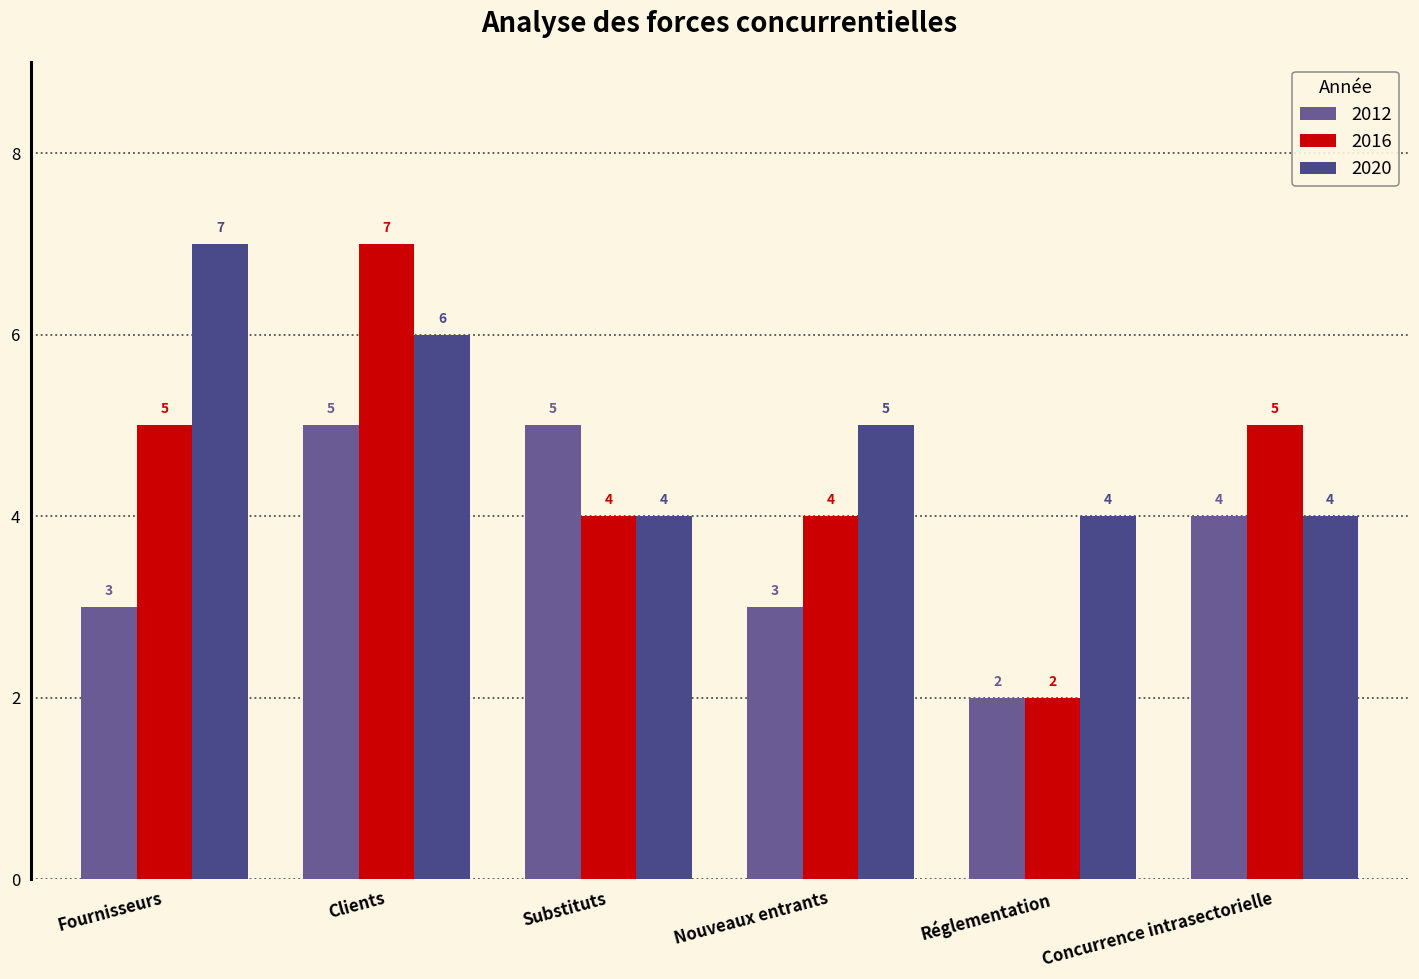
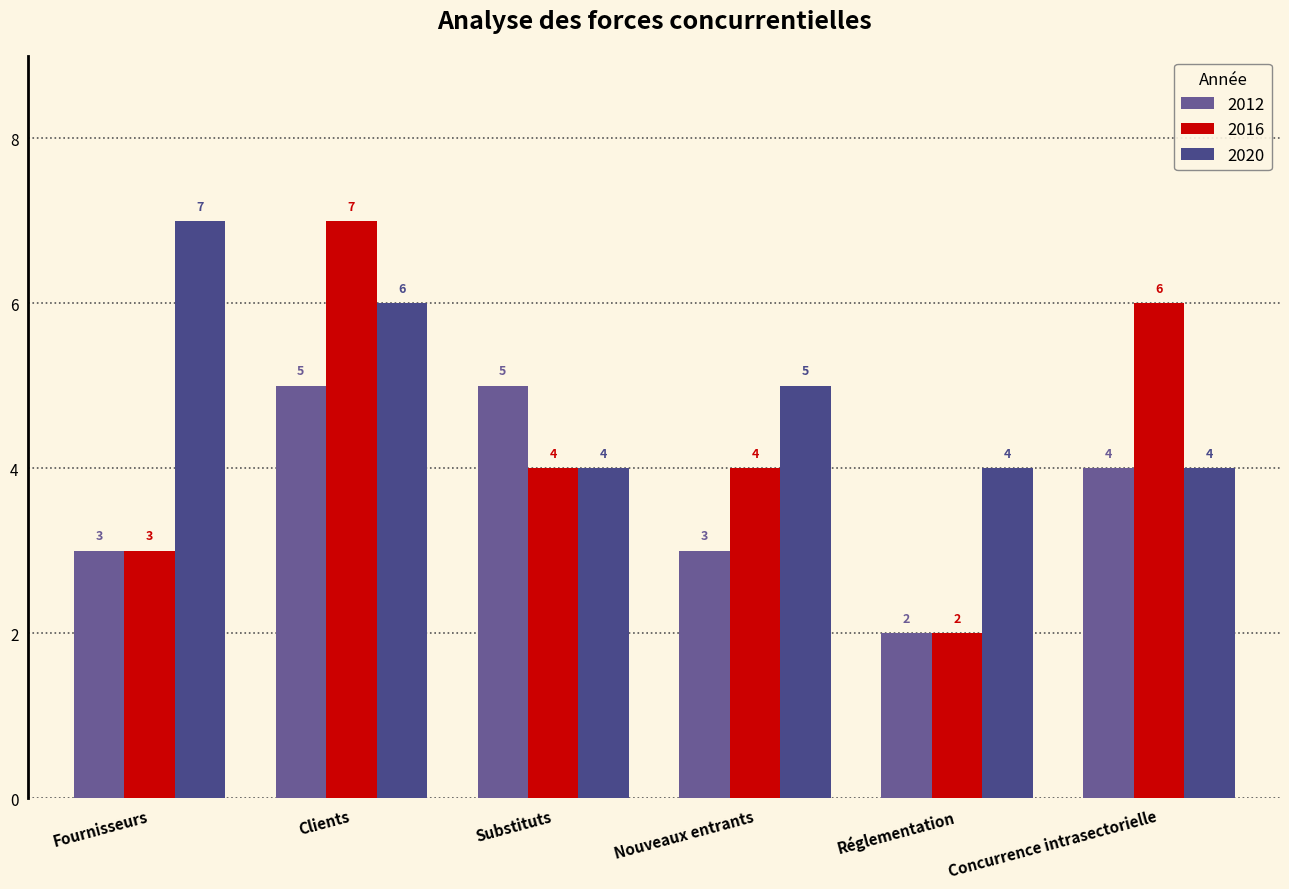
2016, Fournisseurs: 5 -> 3
2016, Concurrence intrasectorielle: 5 -> 6
